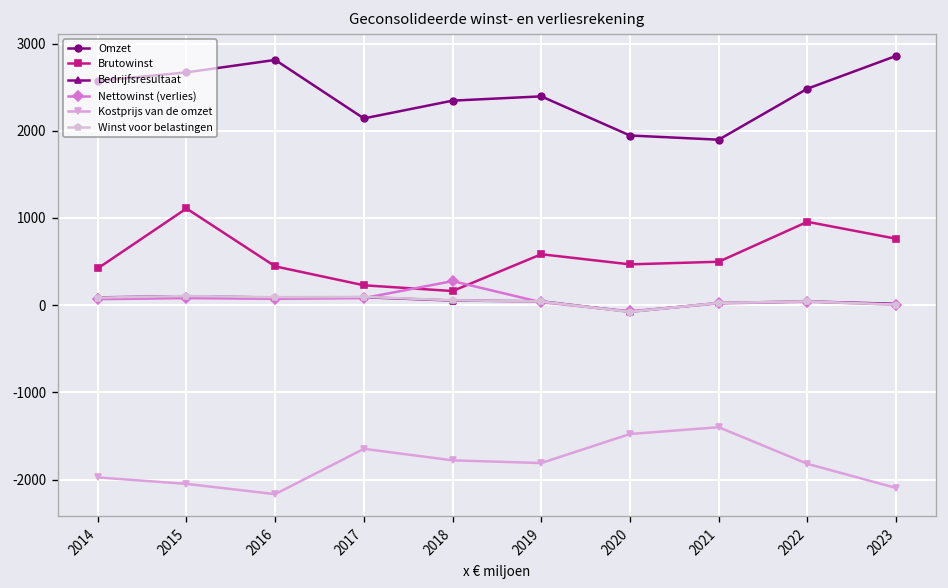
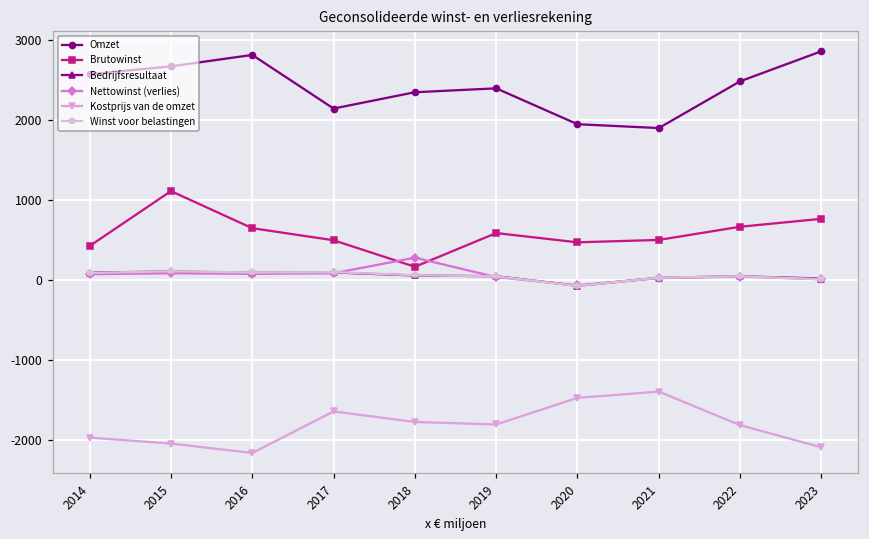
Brutowinst, 2016: 400 -> 600
Brutowinst, 2017: 200 -> 500
Brutowinst, 2022: 1000 -> 700
